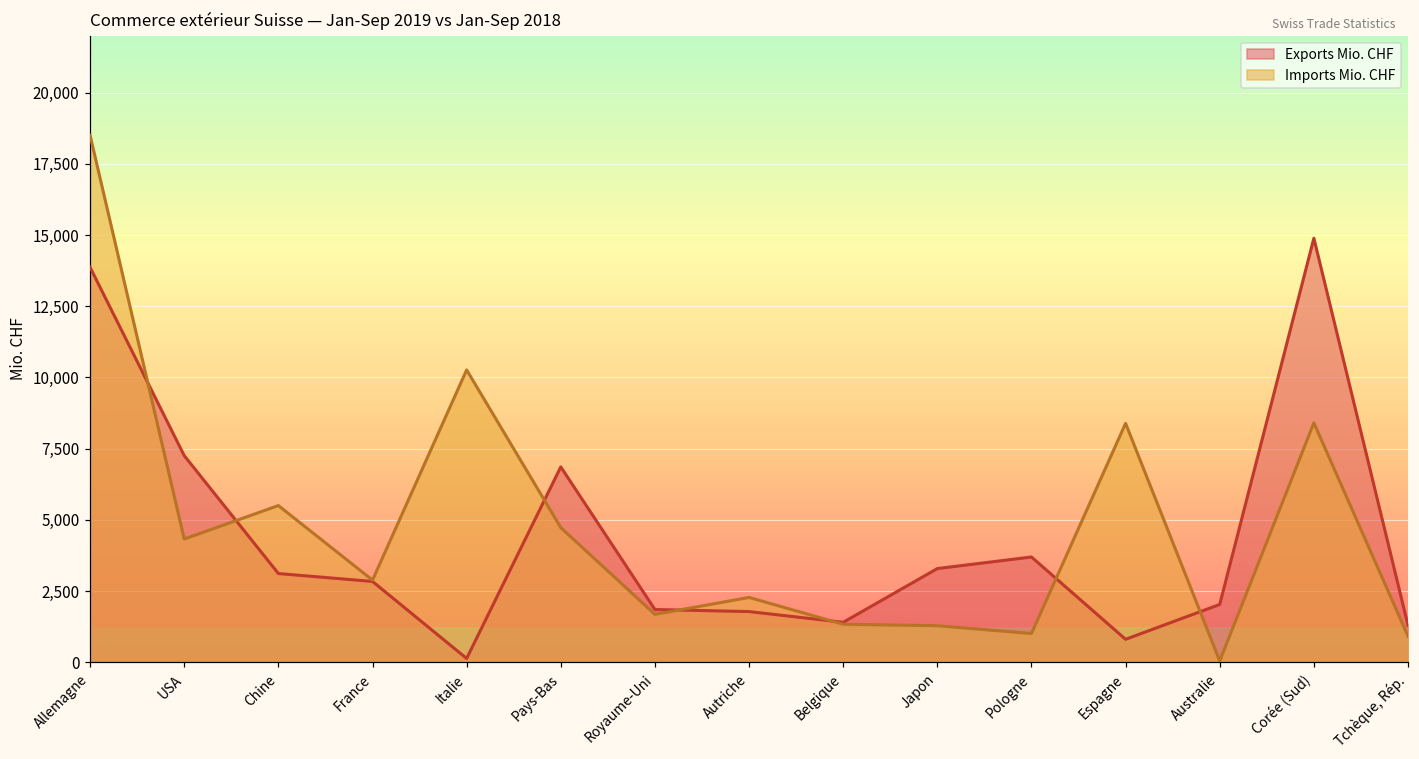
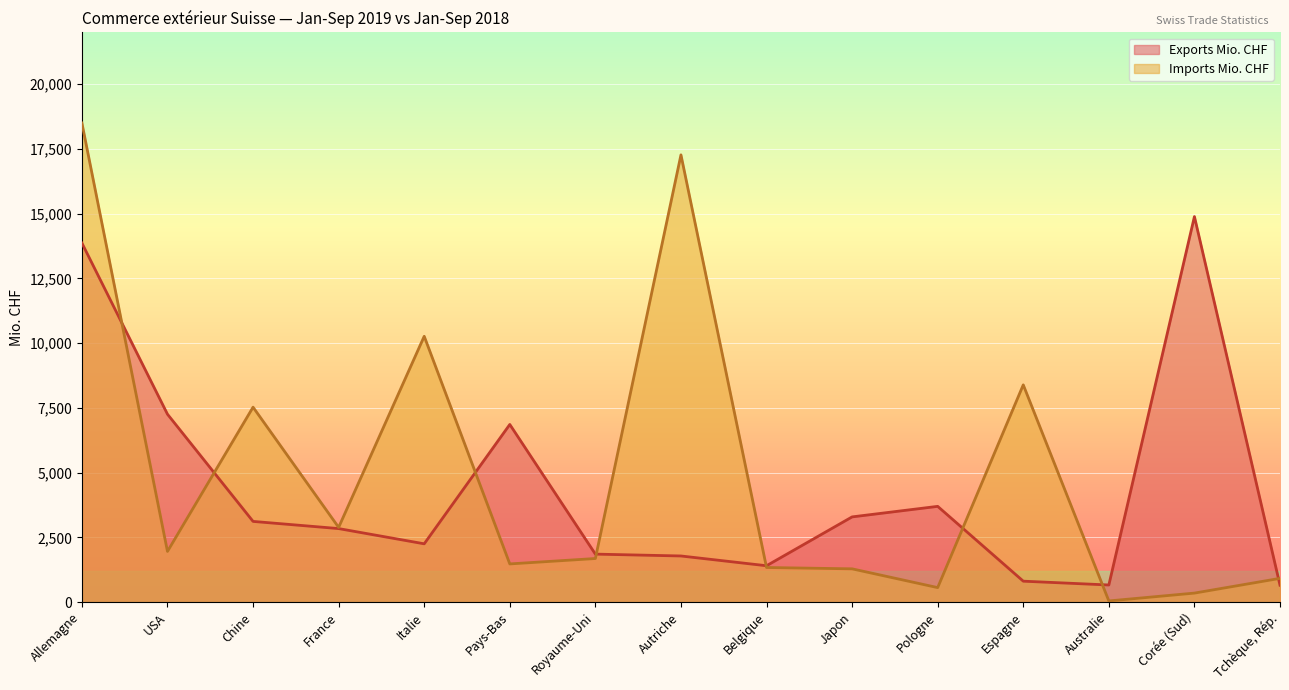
Imports Mio. CHF, USA: 4,300 -> 2,000
Imports Mio. CHF, Chine: 5,500 -> 7,500
Exports Mio. CHF, Italie: 100 -> 2,300
Imports Mio. CHF, Pays-Bas: 4,700 -> 1,500
Imports Mio. CHF, Autriche: 2,300 -> 17,300
Imports Mio. CHF, Pologne: 1,000 -> 600
Exports Mio. CHF, Australie: 2,000 -> 700
Imports Mio. CHF, Corée (Sud): 8,400 -> 300
Exports Mio. CHF, Tchèque, Rép.: 1,300 -> 700
